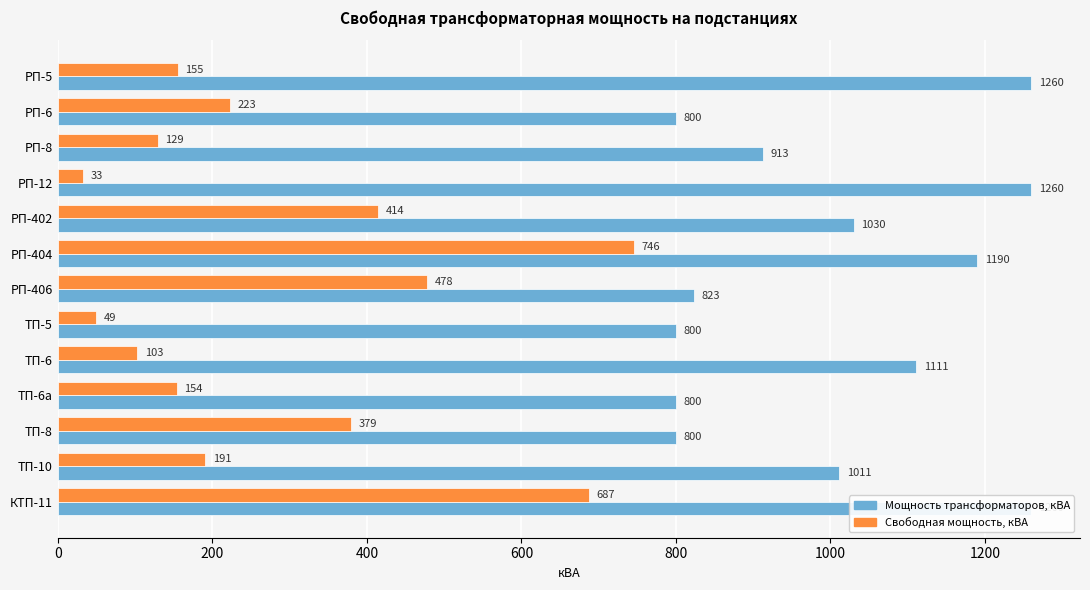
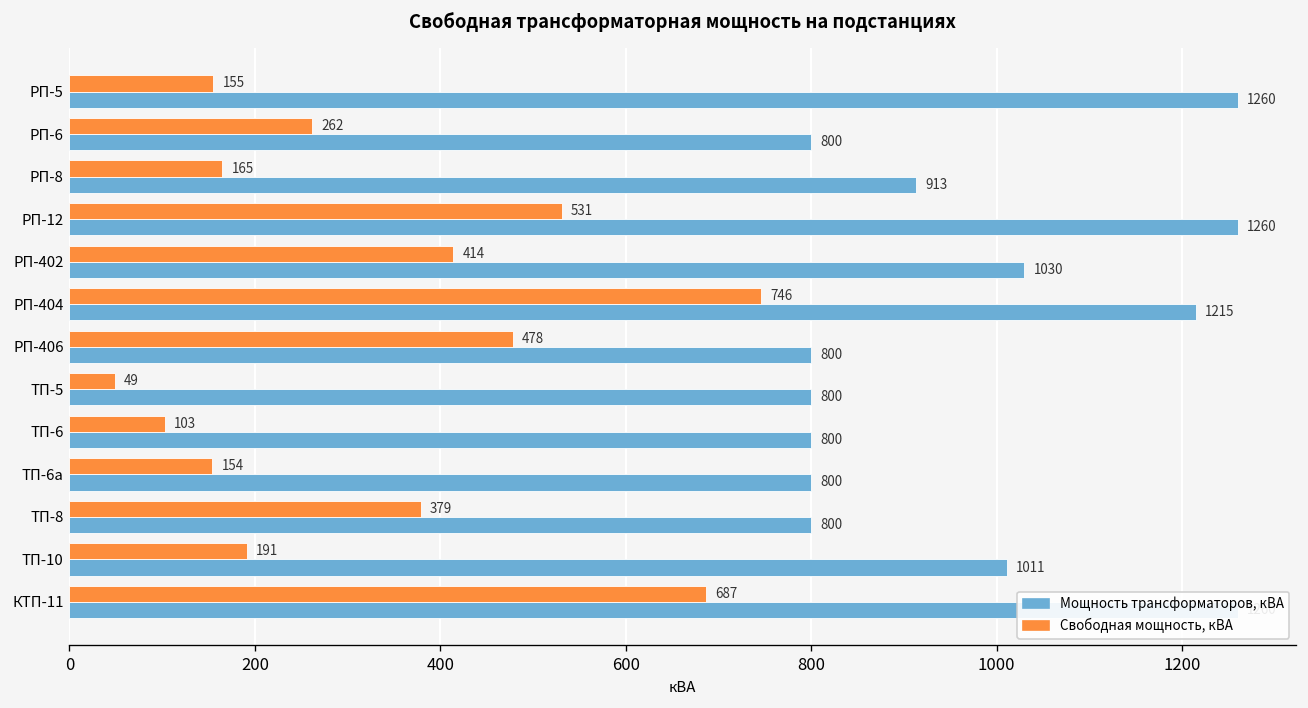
Свободная мощность, кВА, РП-6: 223 -> 262
Свободная мощность, кВА, РП-8: 129 -> 165
Свободная мощность, кВА, РП-12: 33 -> 531
Мощность трансформаторов, кВА, РП-404: 1190 -> 1215
Мощность трансформаторов, кВА, РП-406: 823 -> 800
Мощность трансформаторов, кВА, ТП-6: 1111 -> 800
